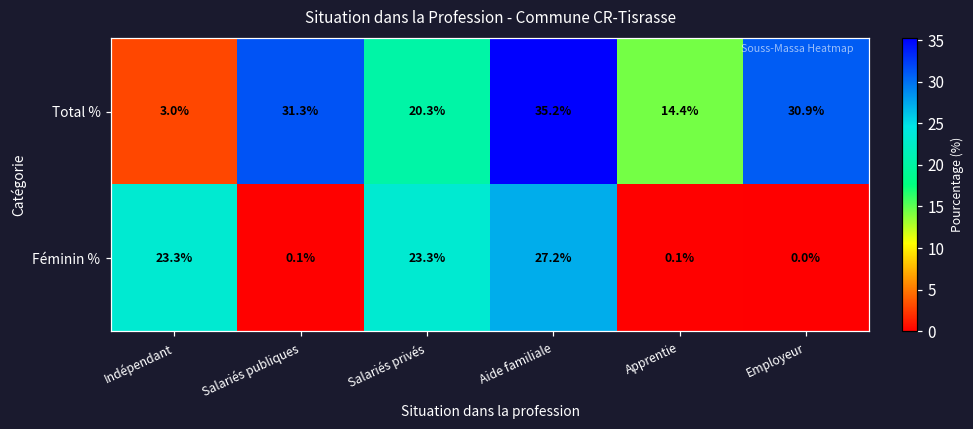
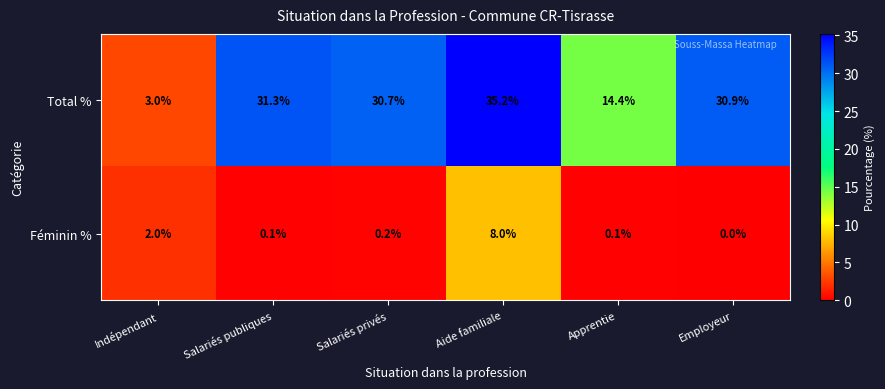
Total %, Salariés privés: 20.3% -> 30.7%
Féminin %, Indépendant: 23.3% -> 2.0%
Féminin %, Salariés privés: 23.3% -> 0.2%
Féminin %, Aide familiale: 27.2% -> 8.0%
